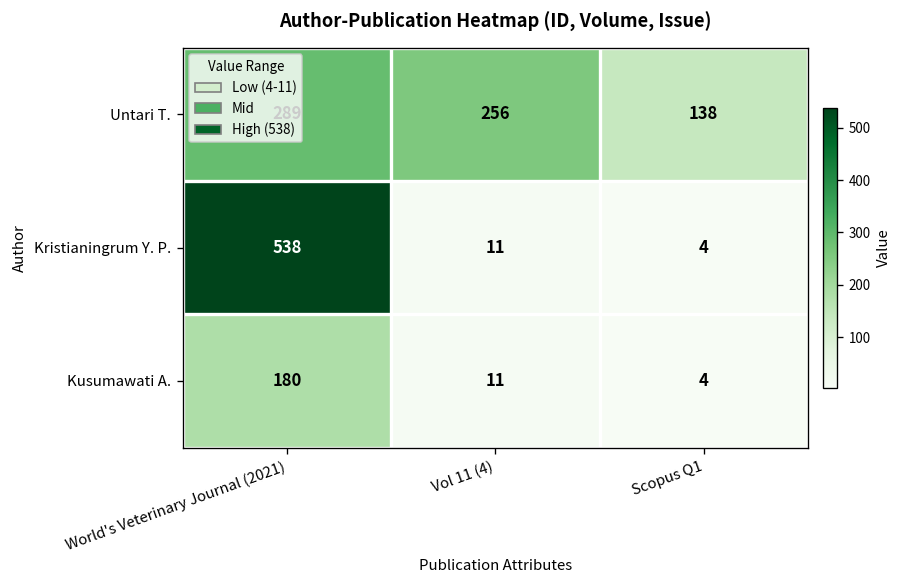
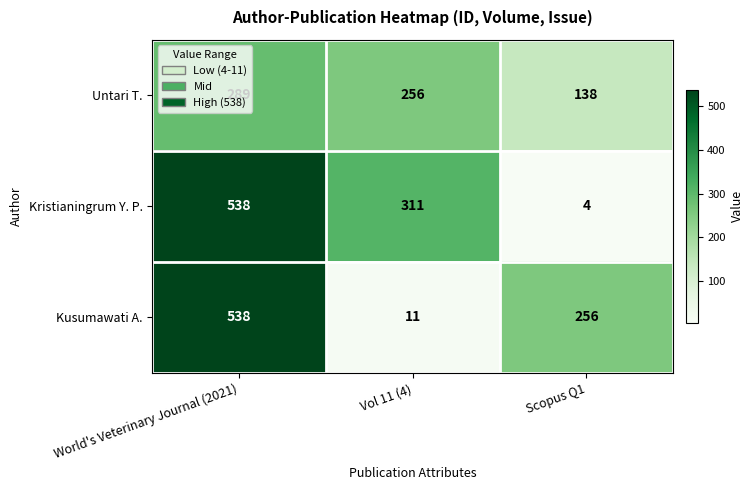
Kristianingrum Y. P., Vol 11 (4): 11 -> 311
Kusumawati A., World's Veterinary Journal (2021): 180 -> 538
Kusumawati A., Scopus Q1: 4 -> 256
